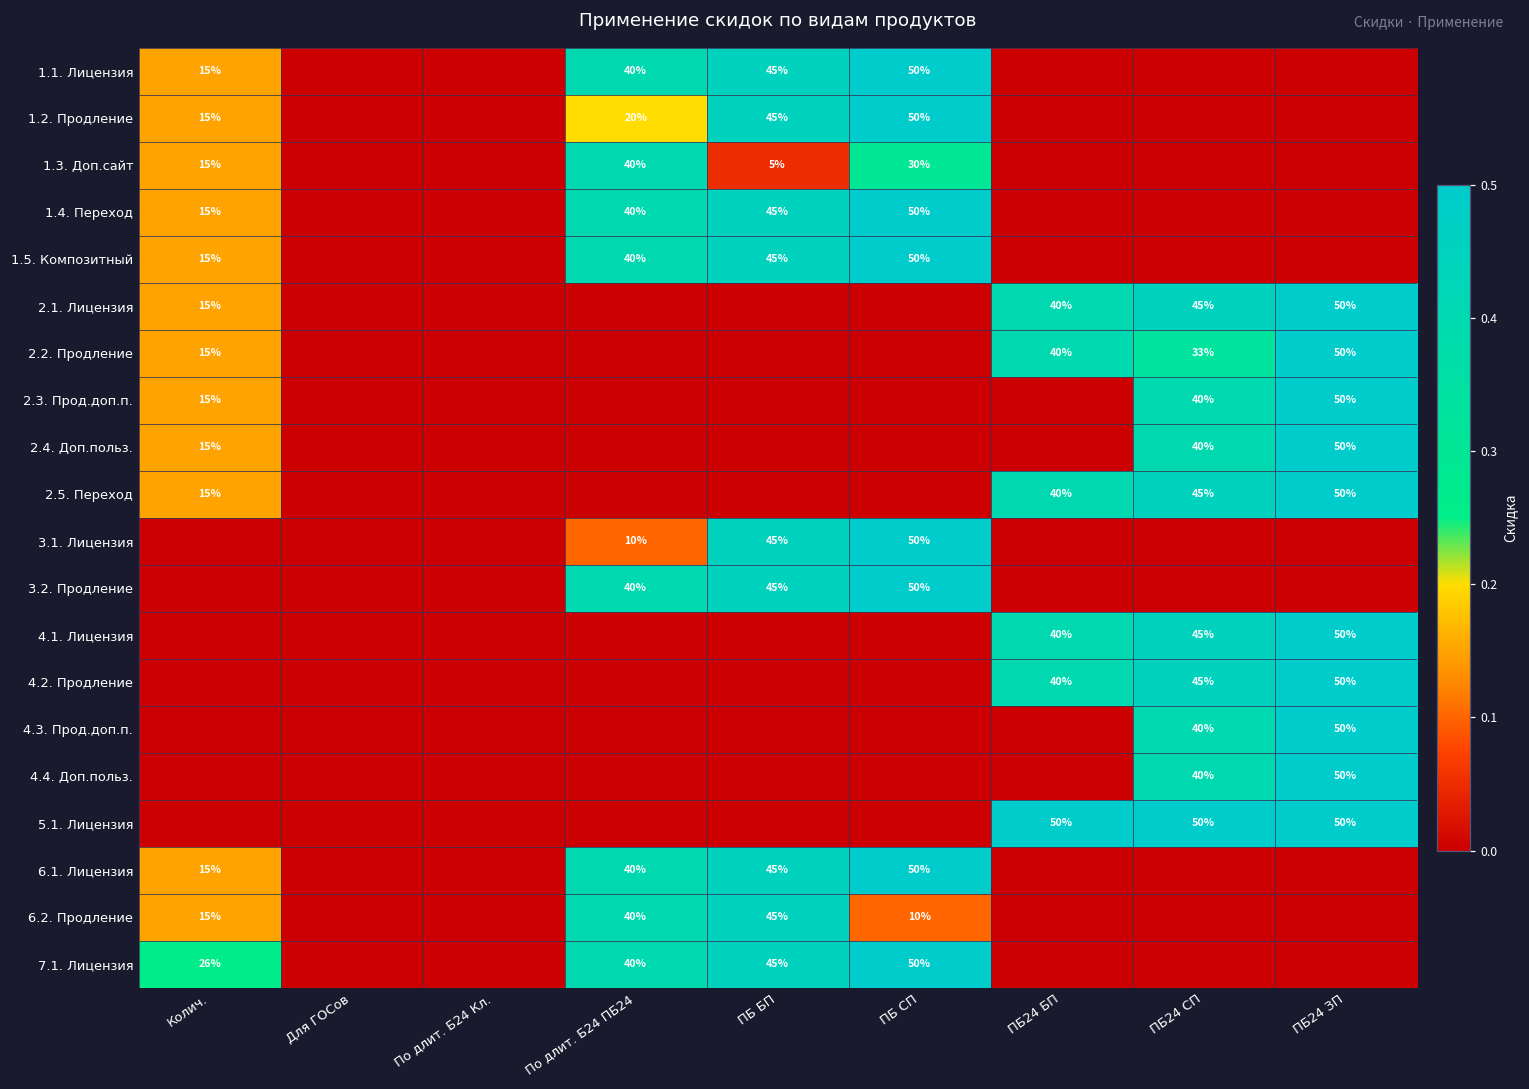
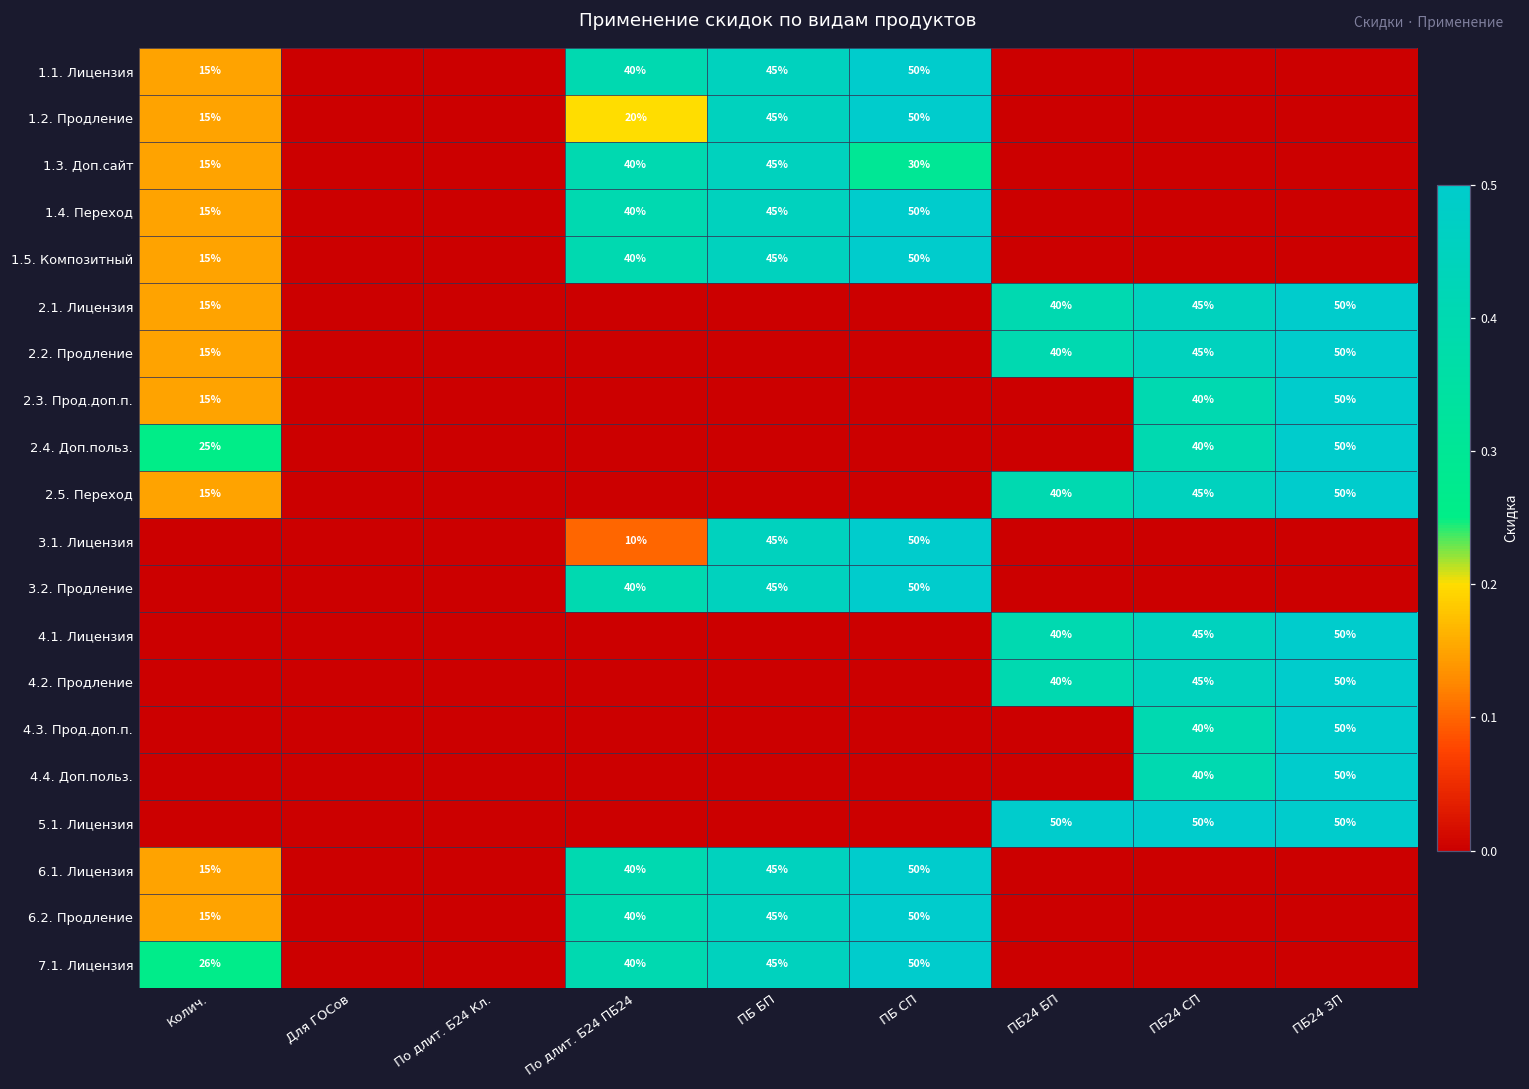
1.3. Доп.сайт, ПБ БП: 5% -> 45%
2.2. Продление, ПБ24 СП: 33% -> 45%
2.4. Доп.польз., Колич.: 15% -> 25%
6.2. Продление, ПБ СП: 10% -> 50%
